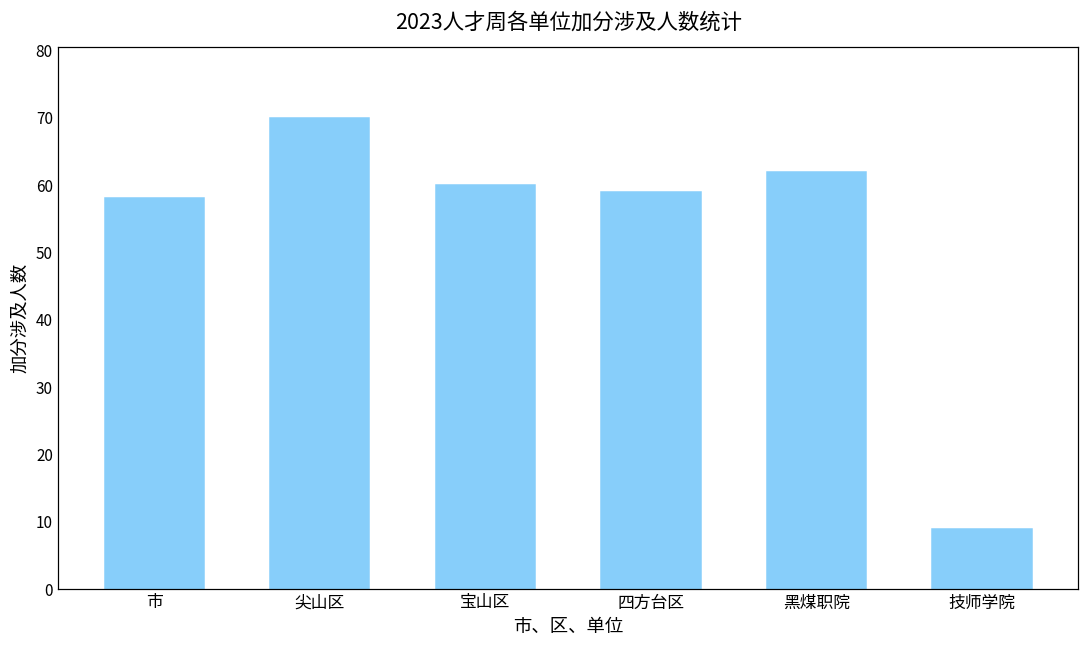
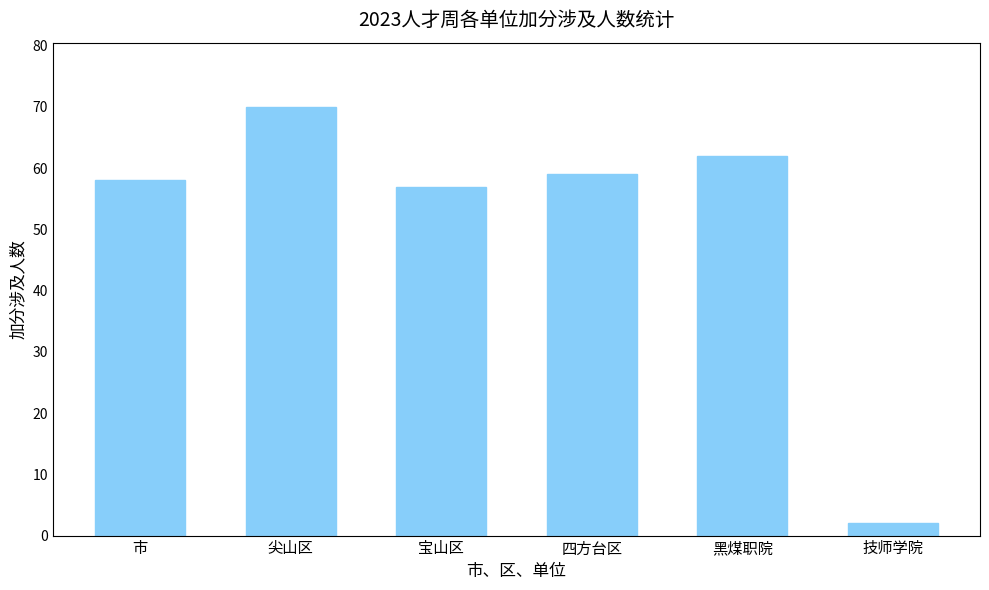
宝山区: 60 -> 57
技师学院: 9 -> 2
